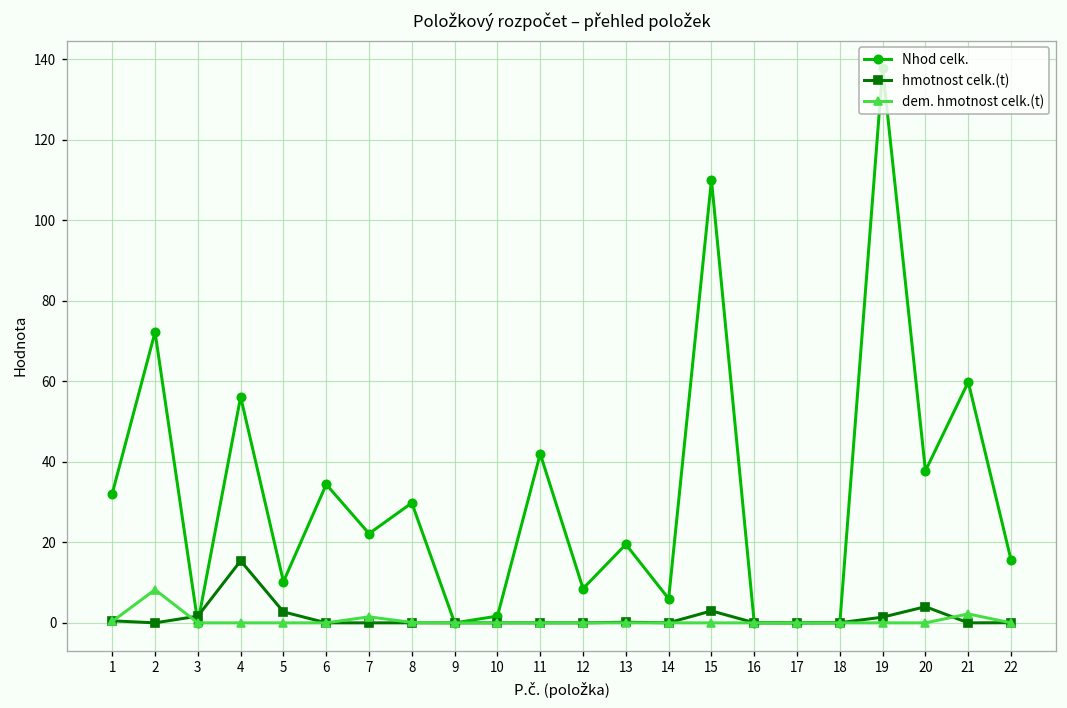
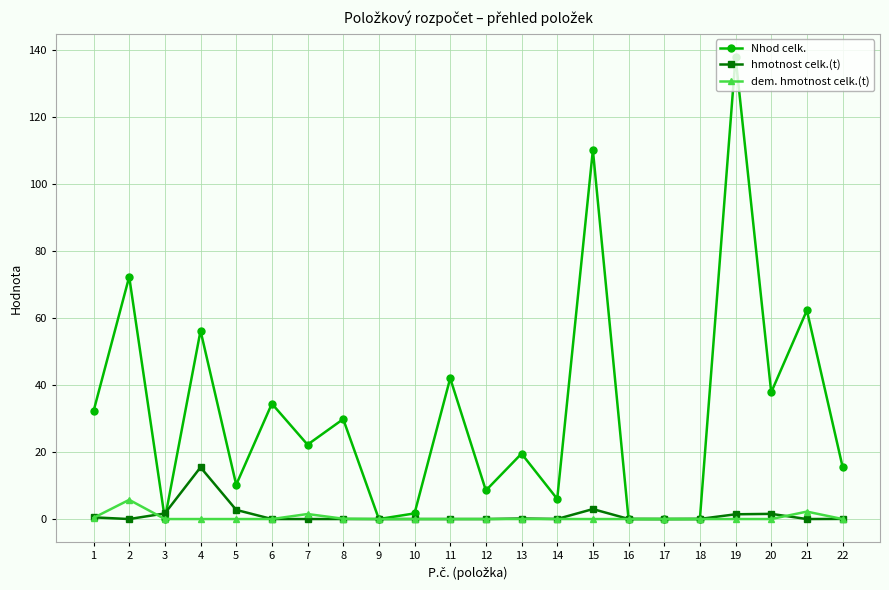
dem. hmotnost celk.(t), 2: 8 -> 6
hmotnost celk.(t), 20: 4 -> 2
Nhod celk., 21: 60 -> 62
